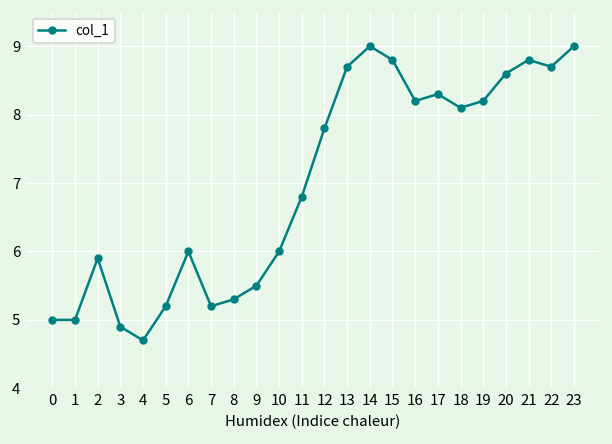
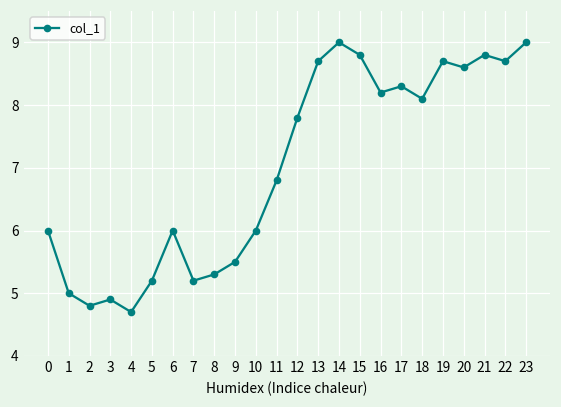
0: 5 -> 6
2: 5.9 -> 4.8
19: 8.2 -> 8.7
